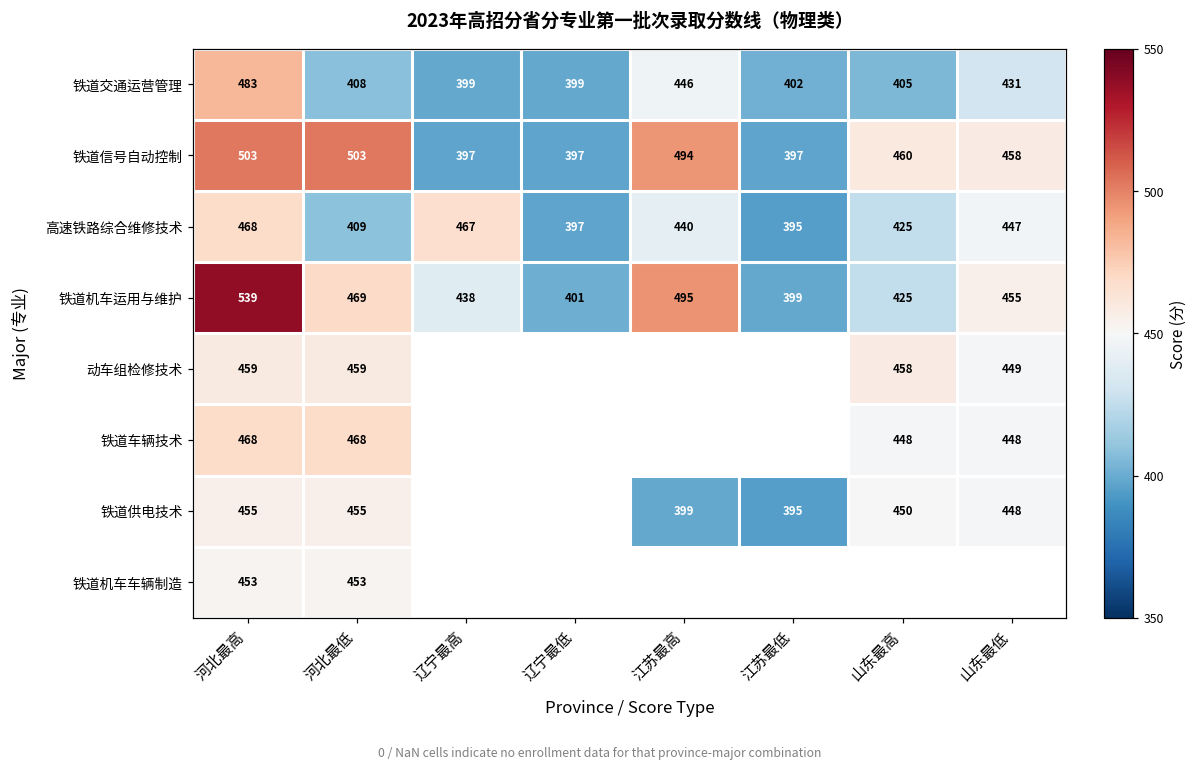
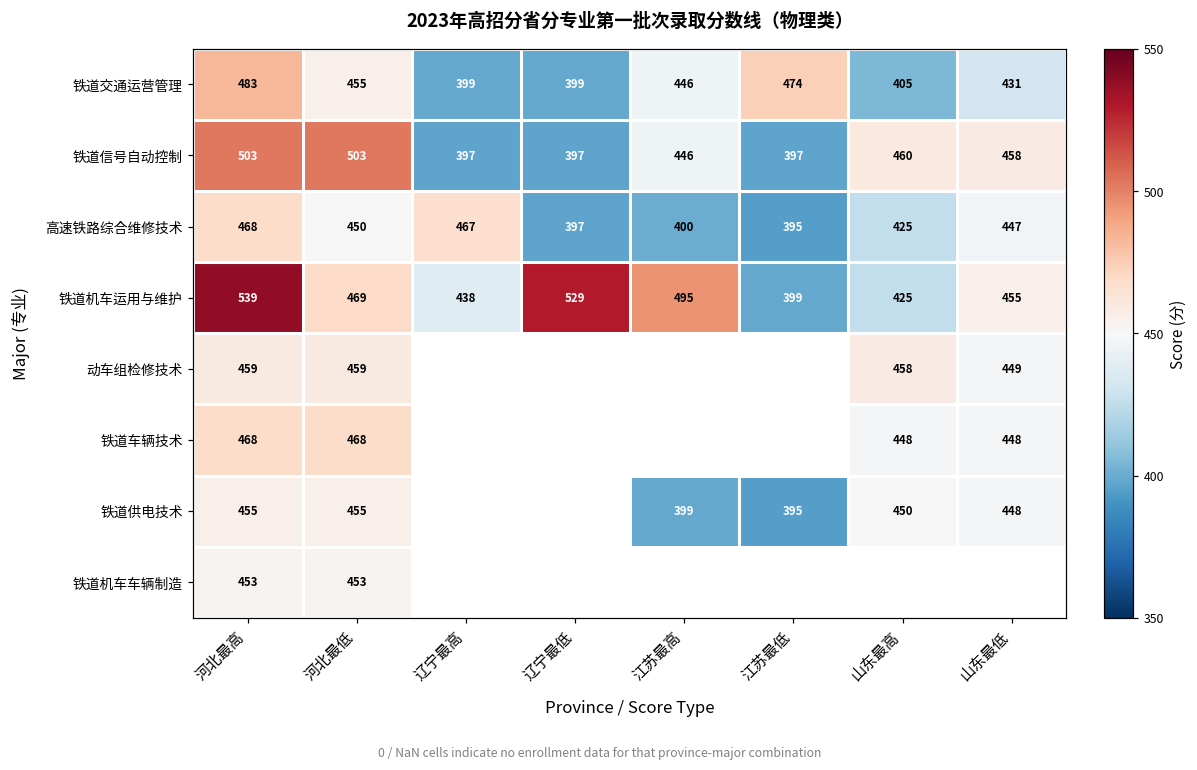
铁道交通运营管理, 河北最低: 408 -> 455
铁道交通运营管理, 江苏最低: 402 -> 474
铁道信号自动控制, 江苏最高: 494 -> 446
高速铁路综合维修技术, 河北最低: 409 -> 450
高速铁路综合维修技术, 江苏最高: 440 -> 400
铁道机车运用与维护, 辽宁最低: 401 -> 529
